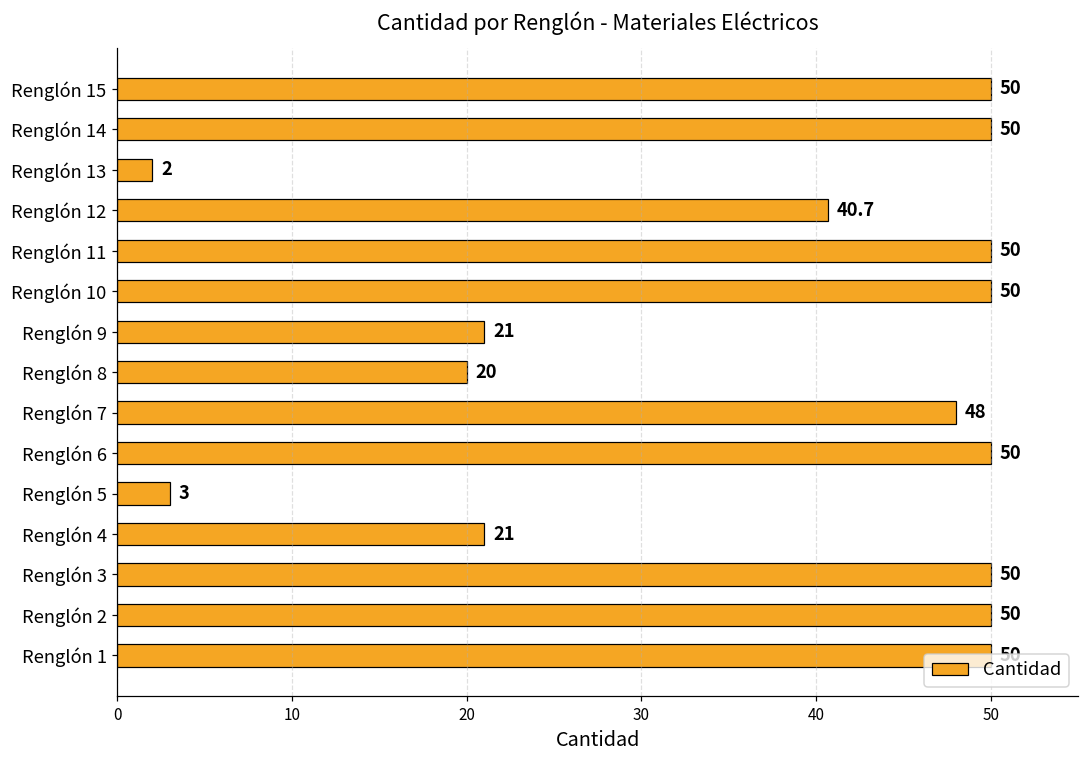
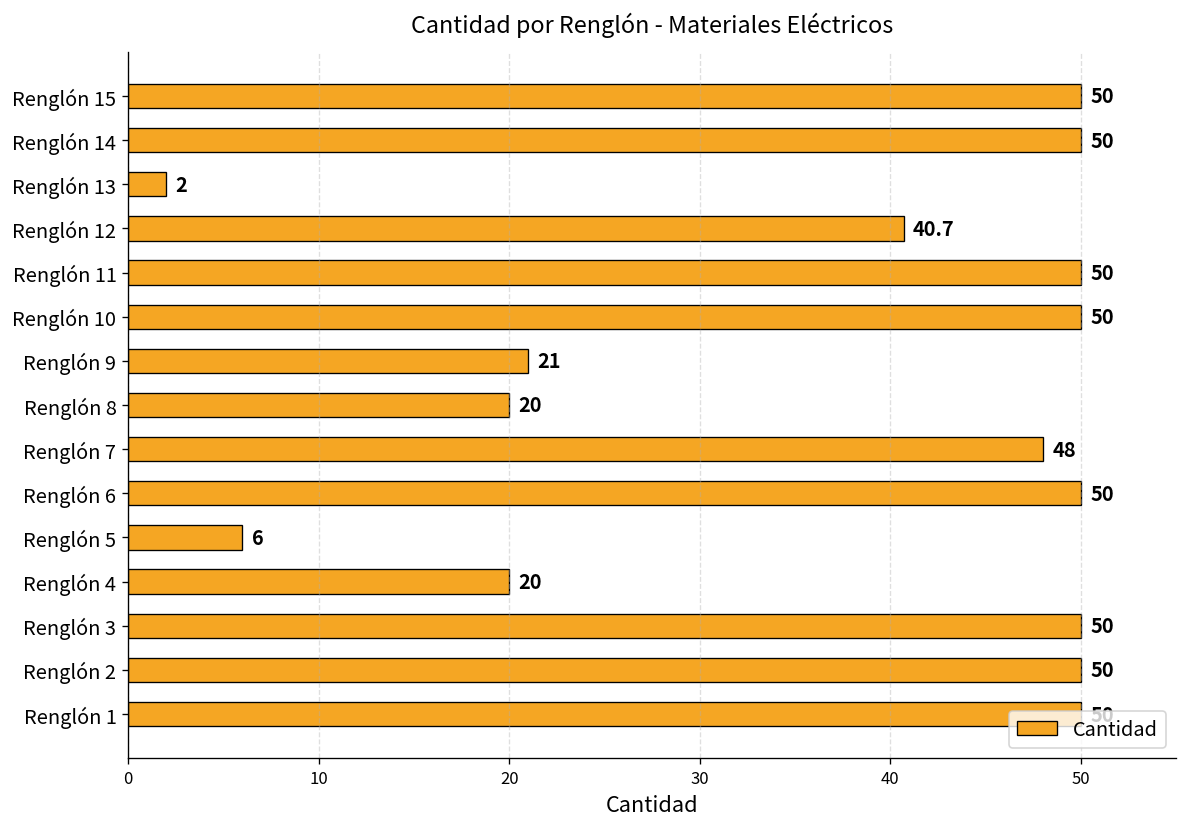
Renglón 5: 3 -> 6
Renglón 4: 21 -> 20
